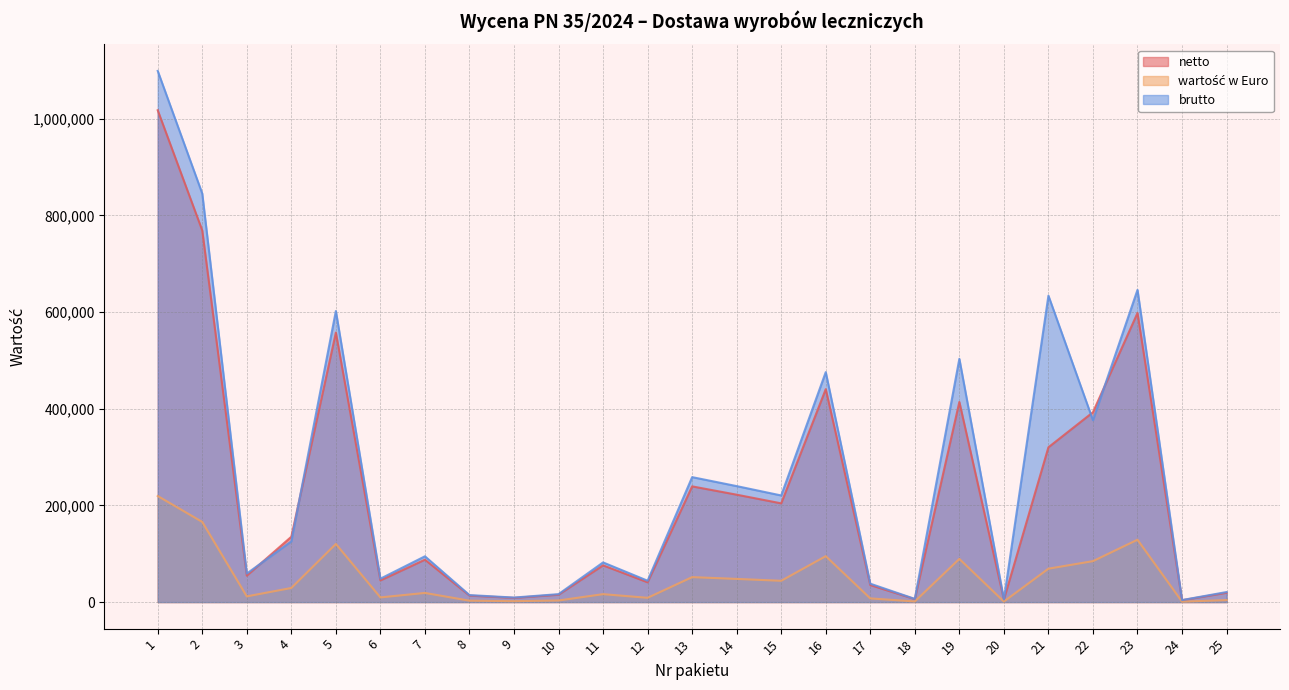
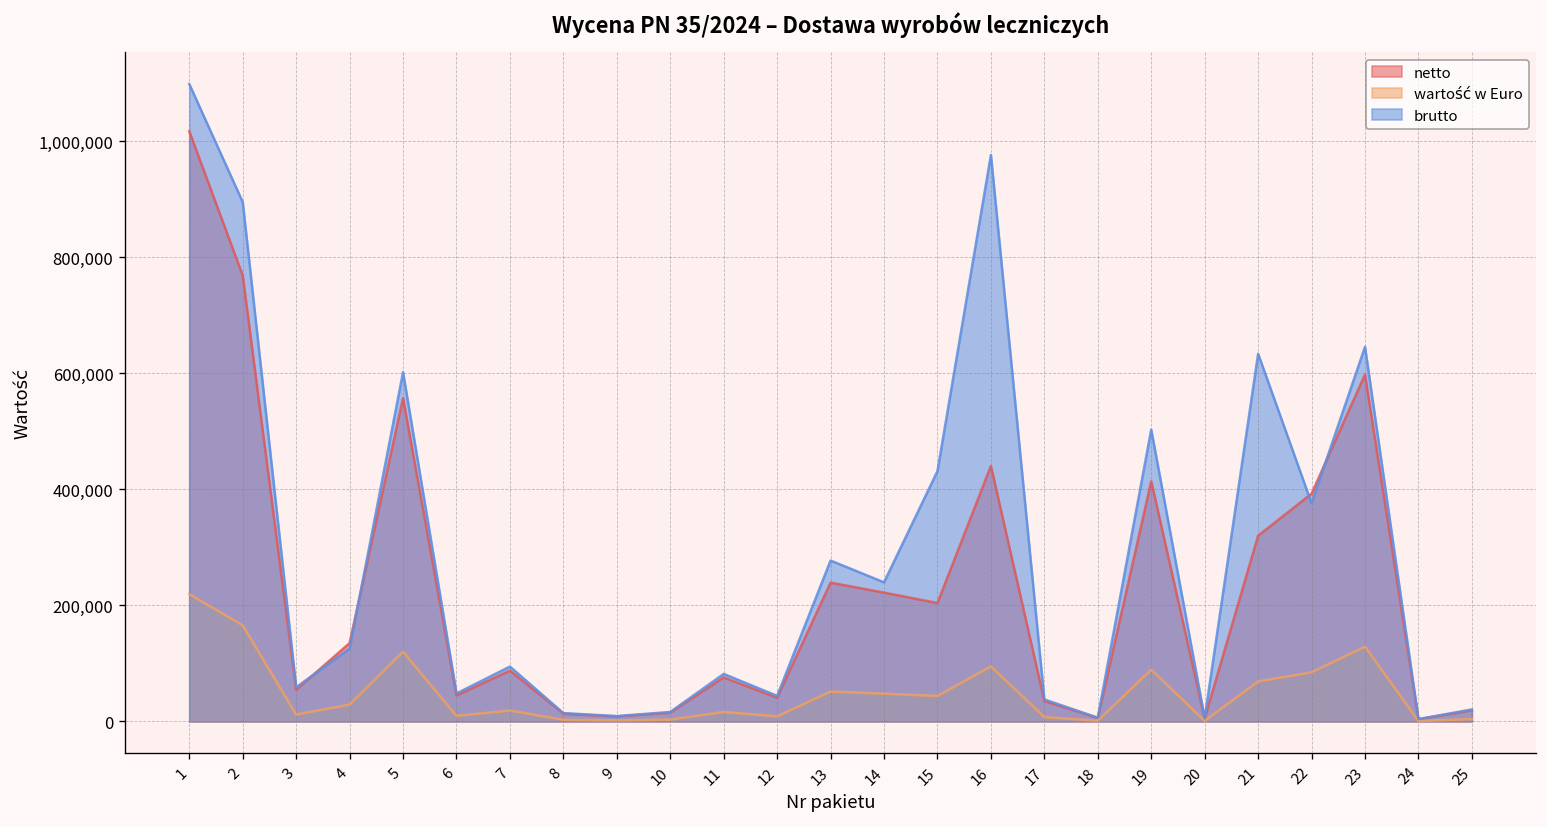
brutto, 2: 850,000 -> 900,000
brutto, 13: 260,000 -> 280,000
brutto, 15: 220,000 -> 430,000
brutto, 16: 480,000 -> 980,000
